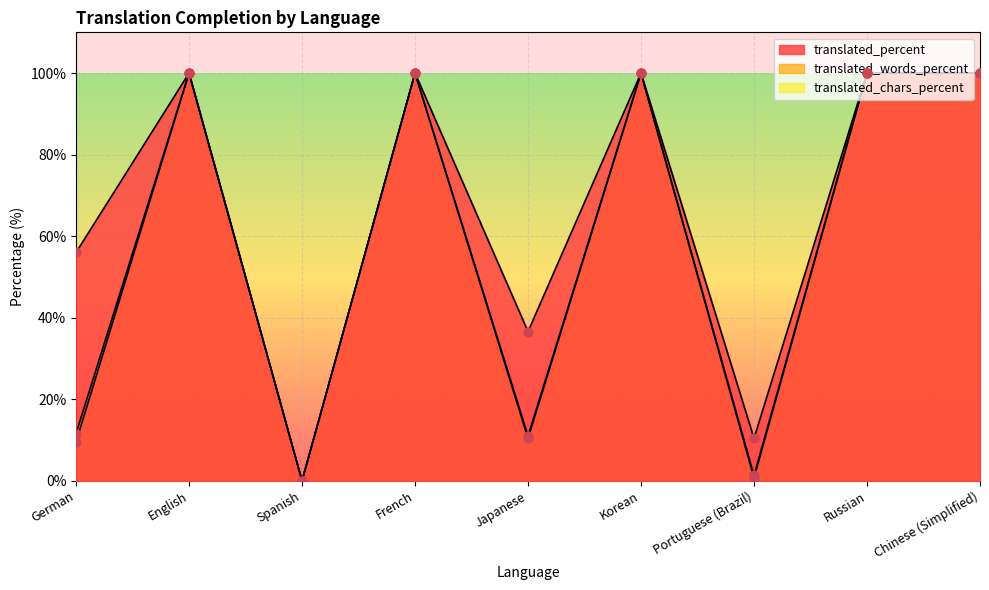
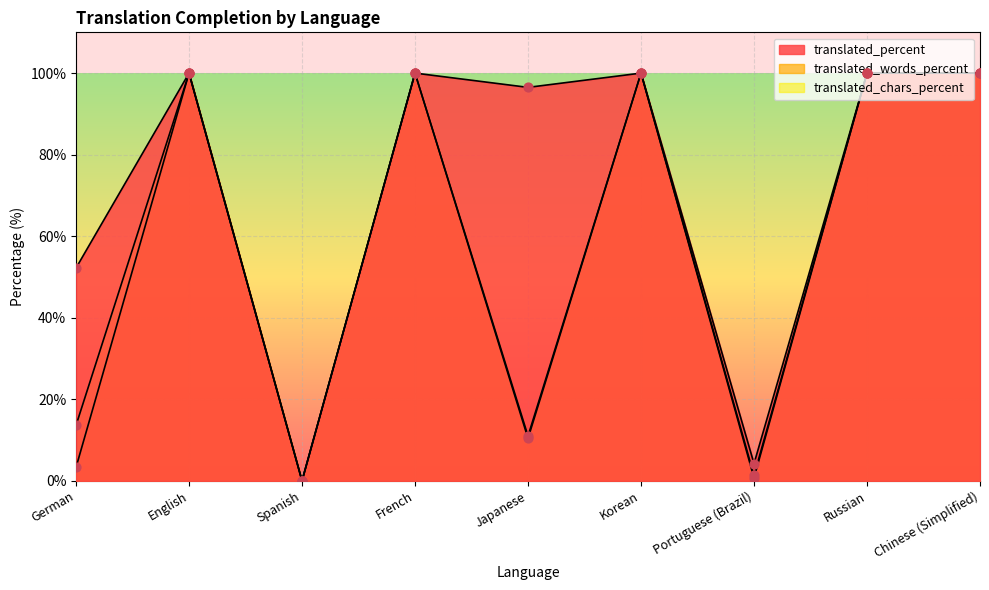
translated_chars_percent, German: 10% -> 14%
translated_words_percent, German: 12% -> 3%
translated_percent, German: 56% -> 52%
translated_percent, Japanese: 37% -> 97%
translated_percent, Portuguese (Brazil): 10% -> 4%
